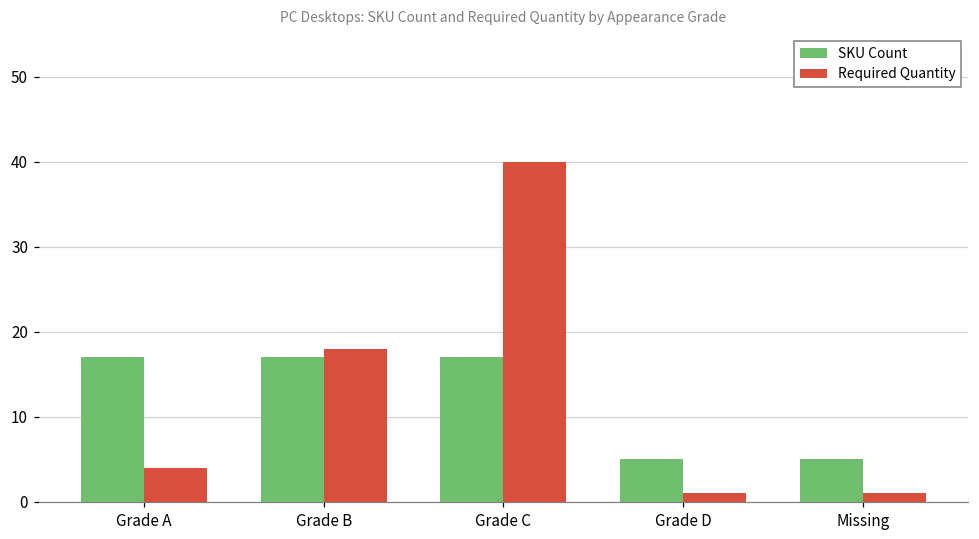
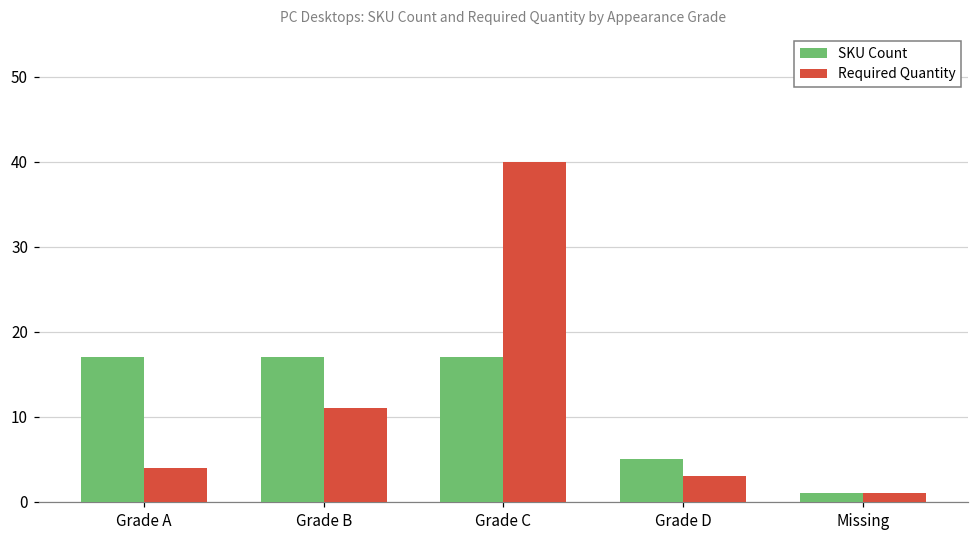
Required Quantity, Grade B: 18 -> 11
Required Quantity, Grade D: 1 -> 3
SKU Count, Missing: 5 -> 1
